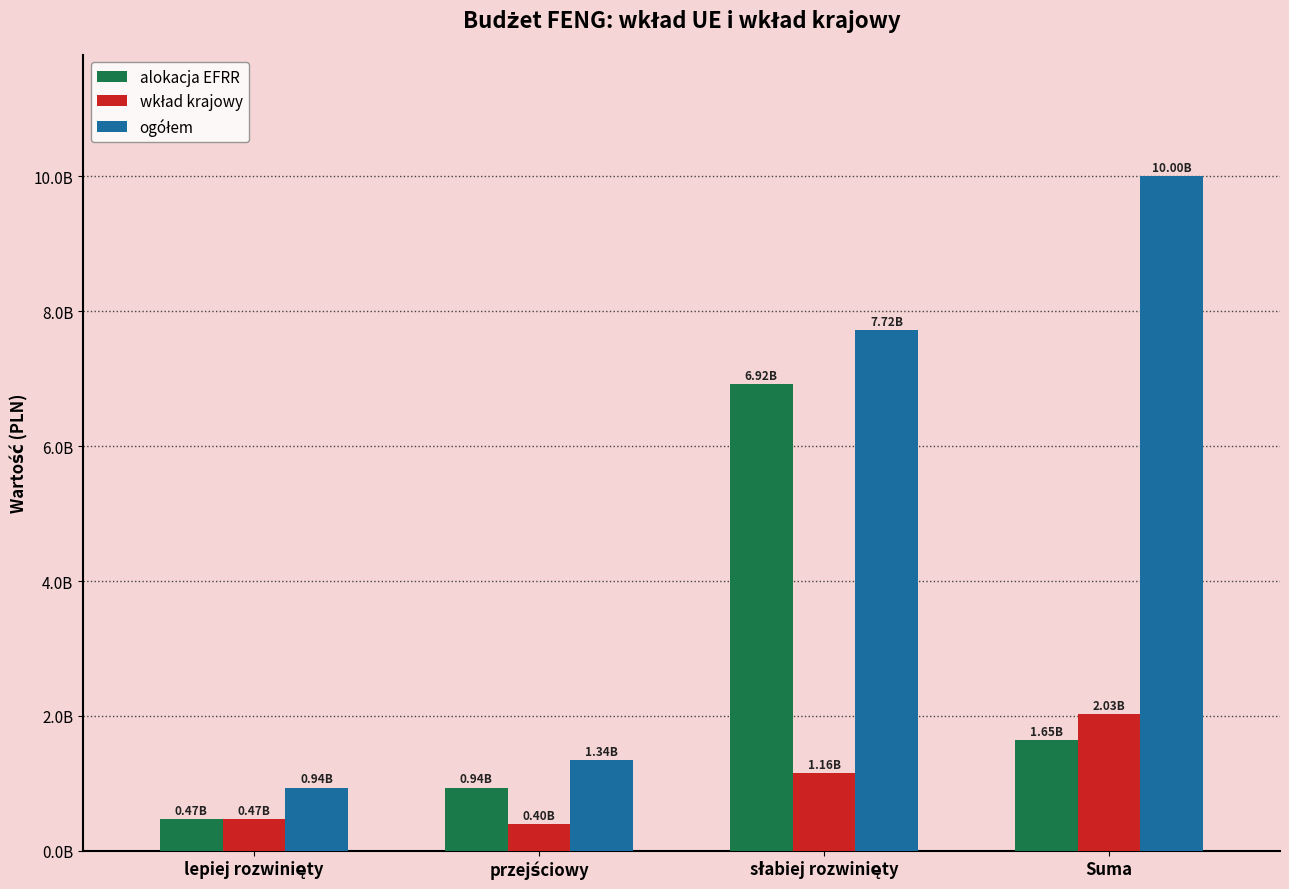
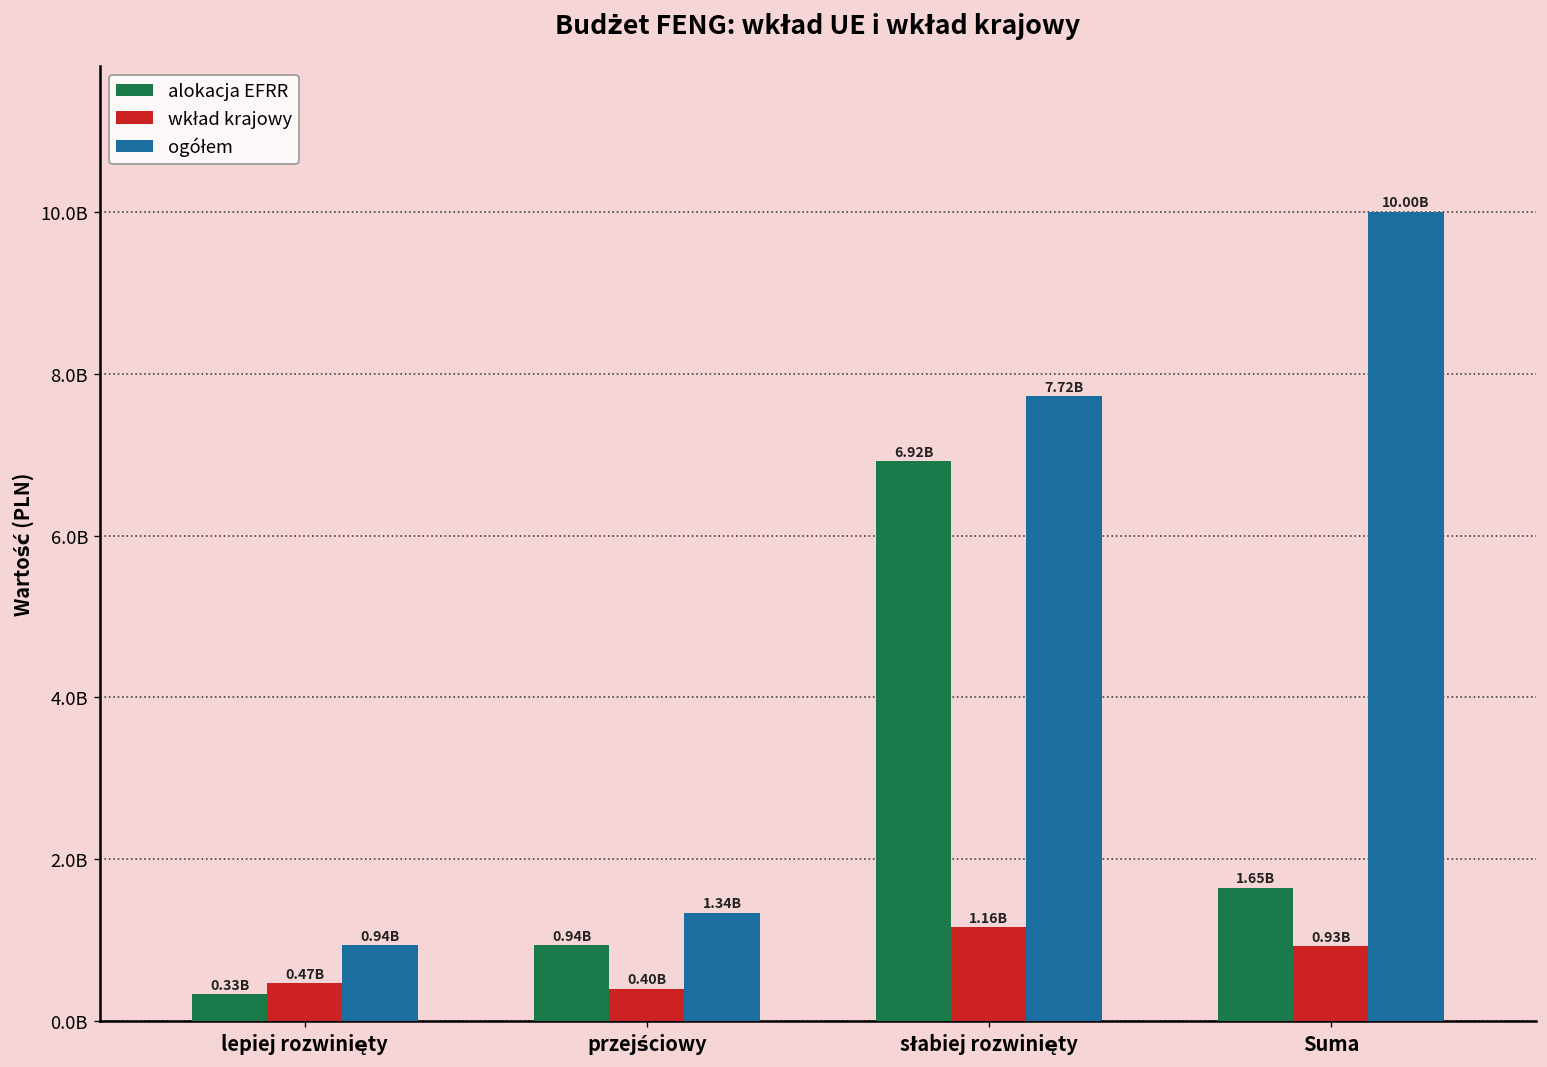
alokacja EFRR, lepiej rozwinięty: 0.47B -> 0.33B
wkład krajowy, Suma: 2.03B -> 0.93B
